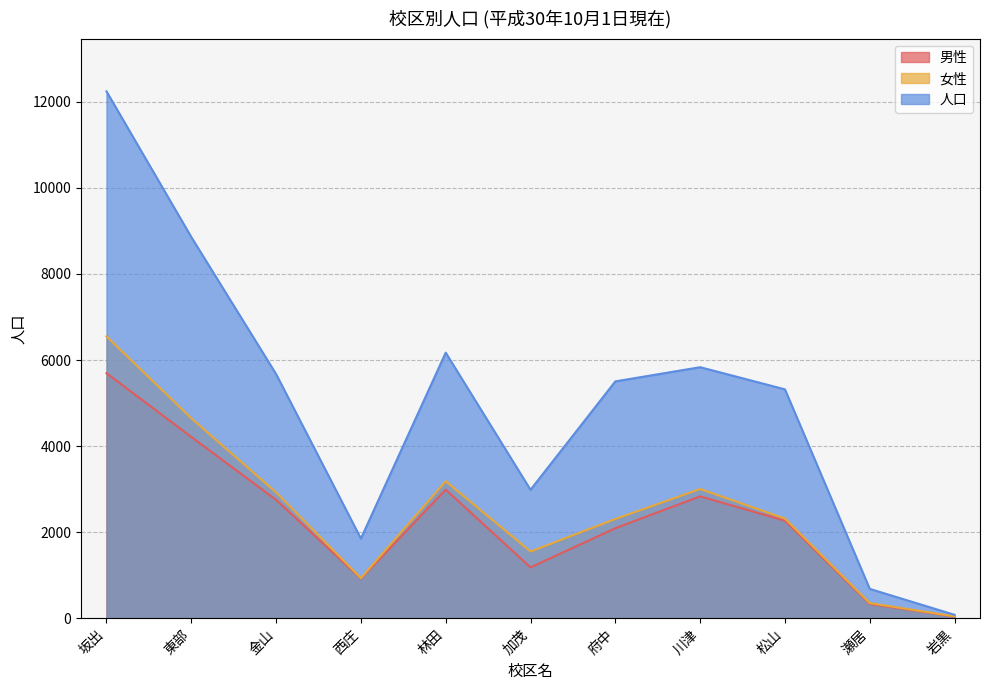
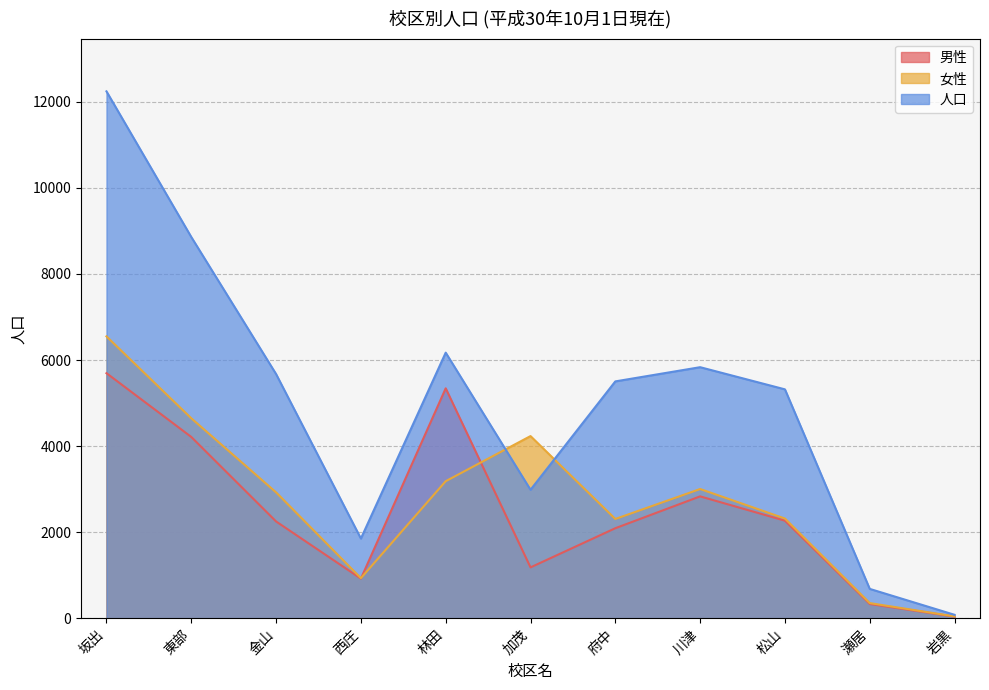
男性, 金山: 2700 -> 2200
男性, 林田: 3000 -> 5300
女性, 加茂: 1600 -> 4200
